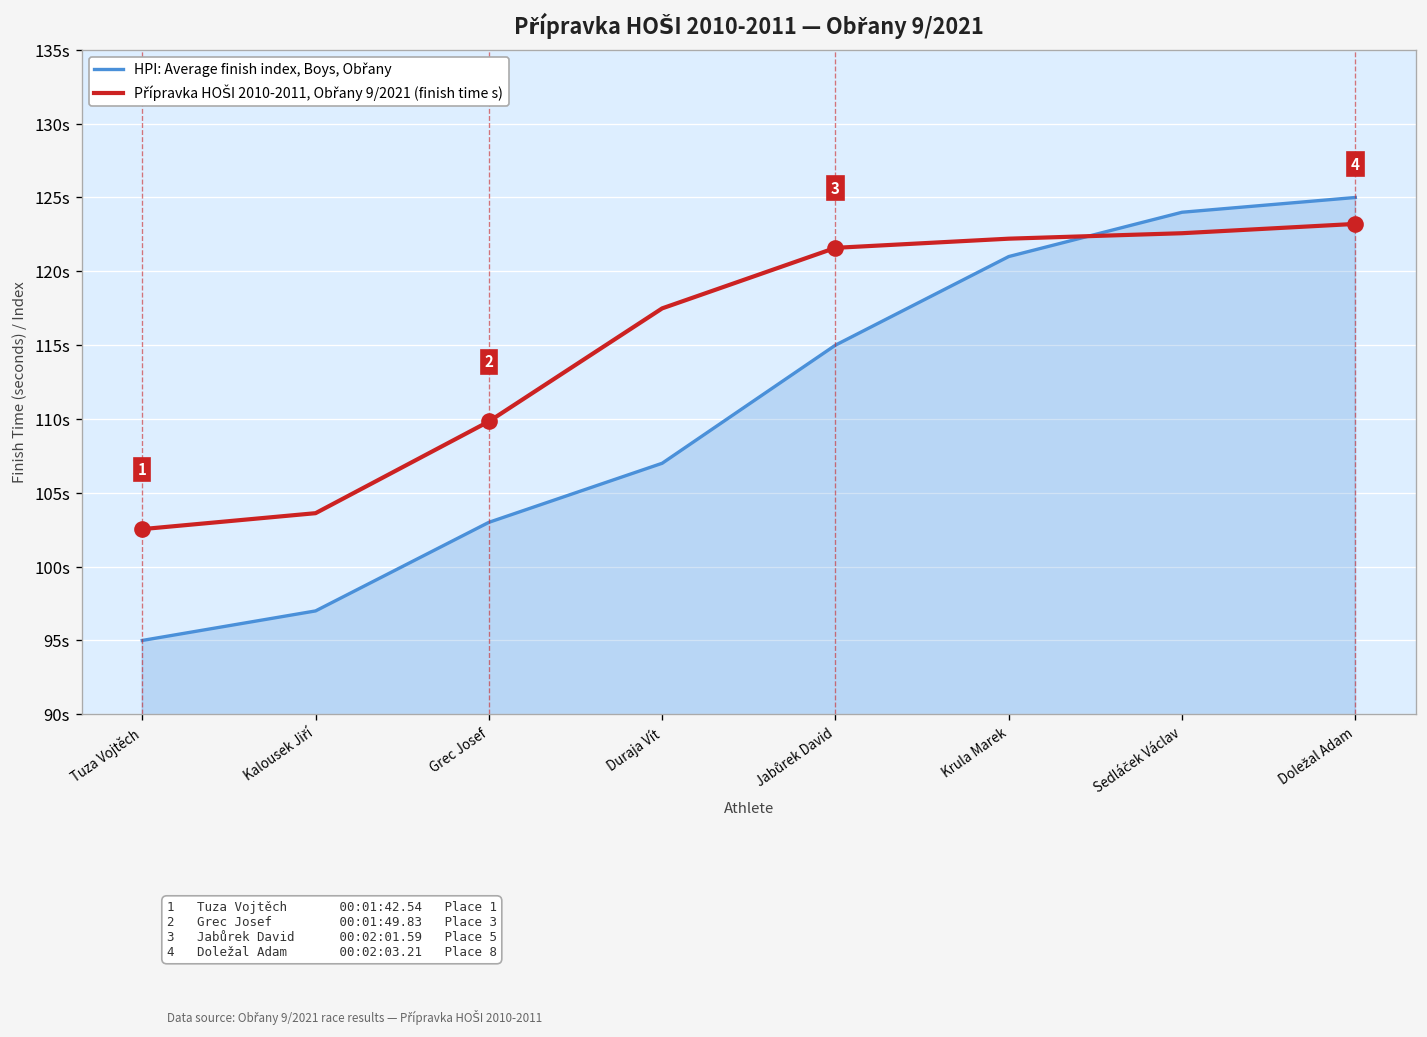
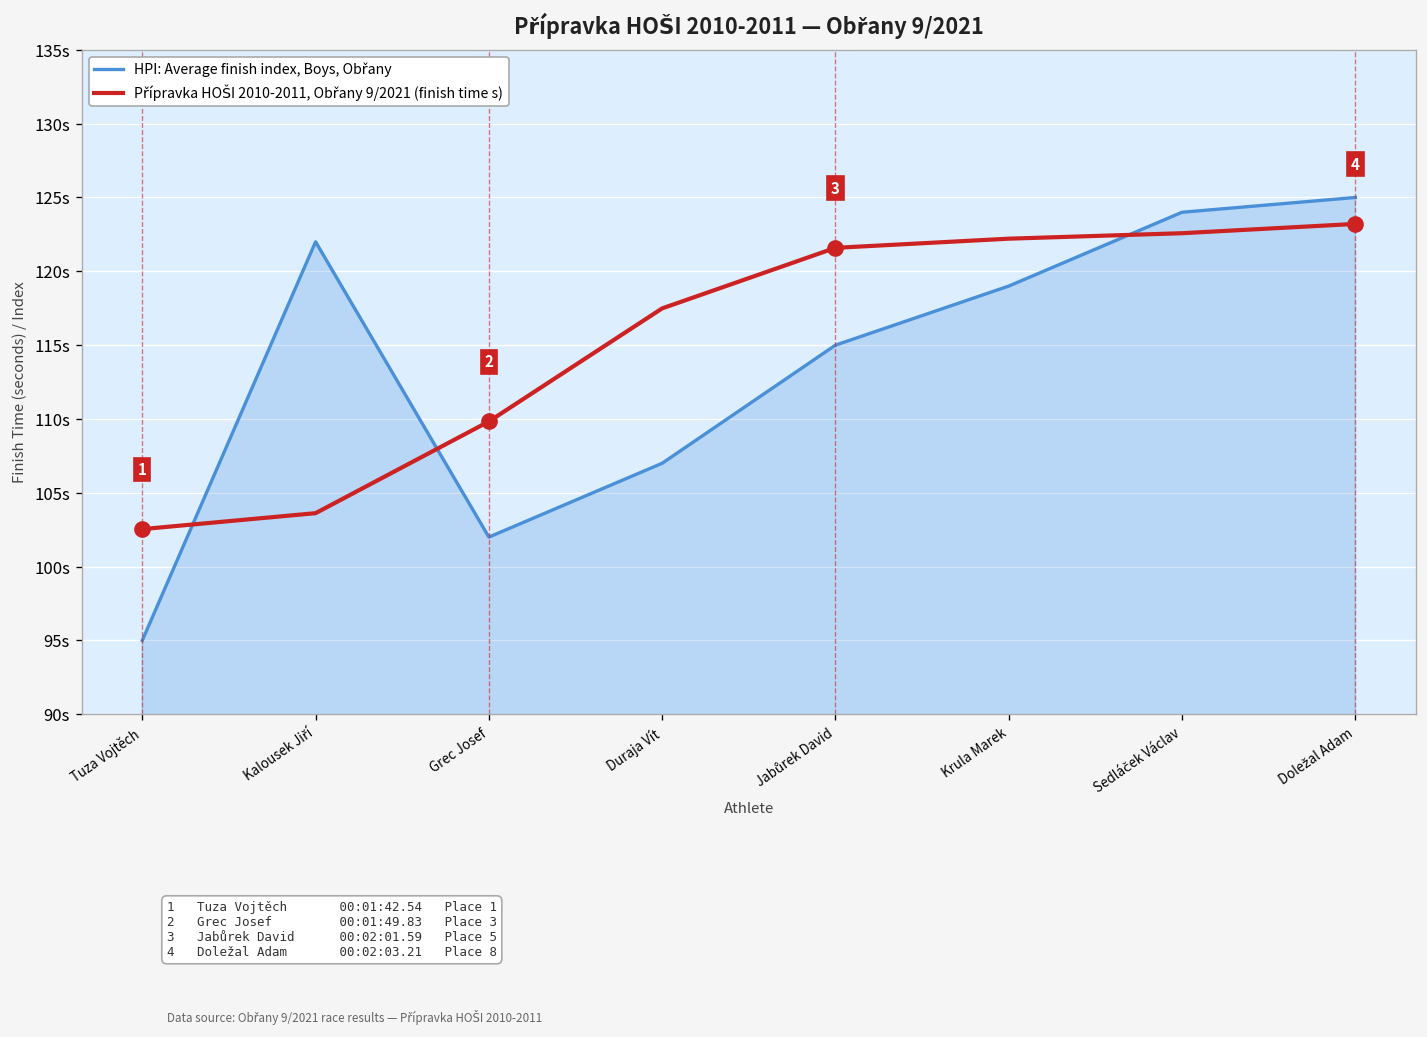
HPI: Average finish index, Boys, Obřany, Kalousek Jiří: 97s -> 122s
HPI: Average finish index, Boys, Obřany, Grec Josef: 103s -> 102s
HPI: Average finish index, Boys, Obřany, Krula Marek: 121s -> 119s
